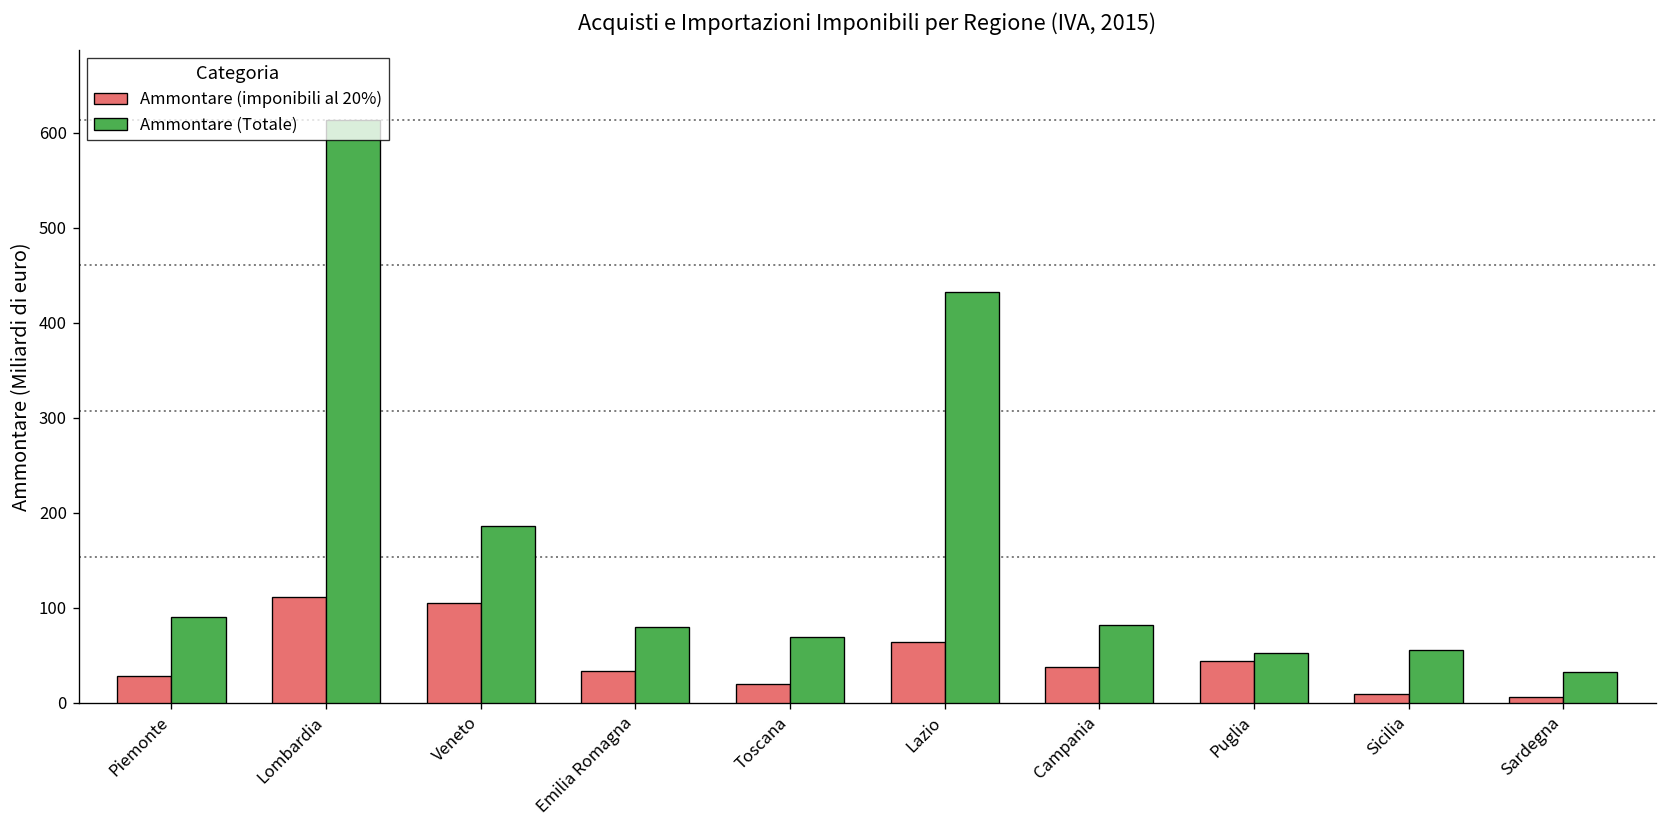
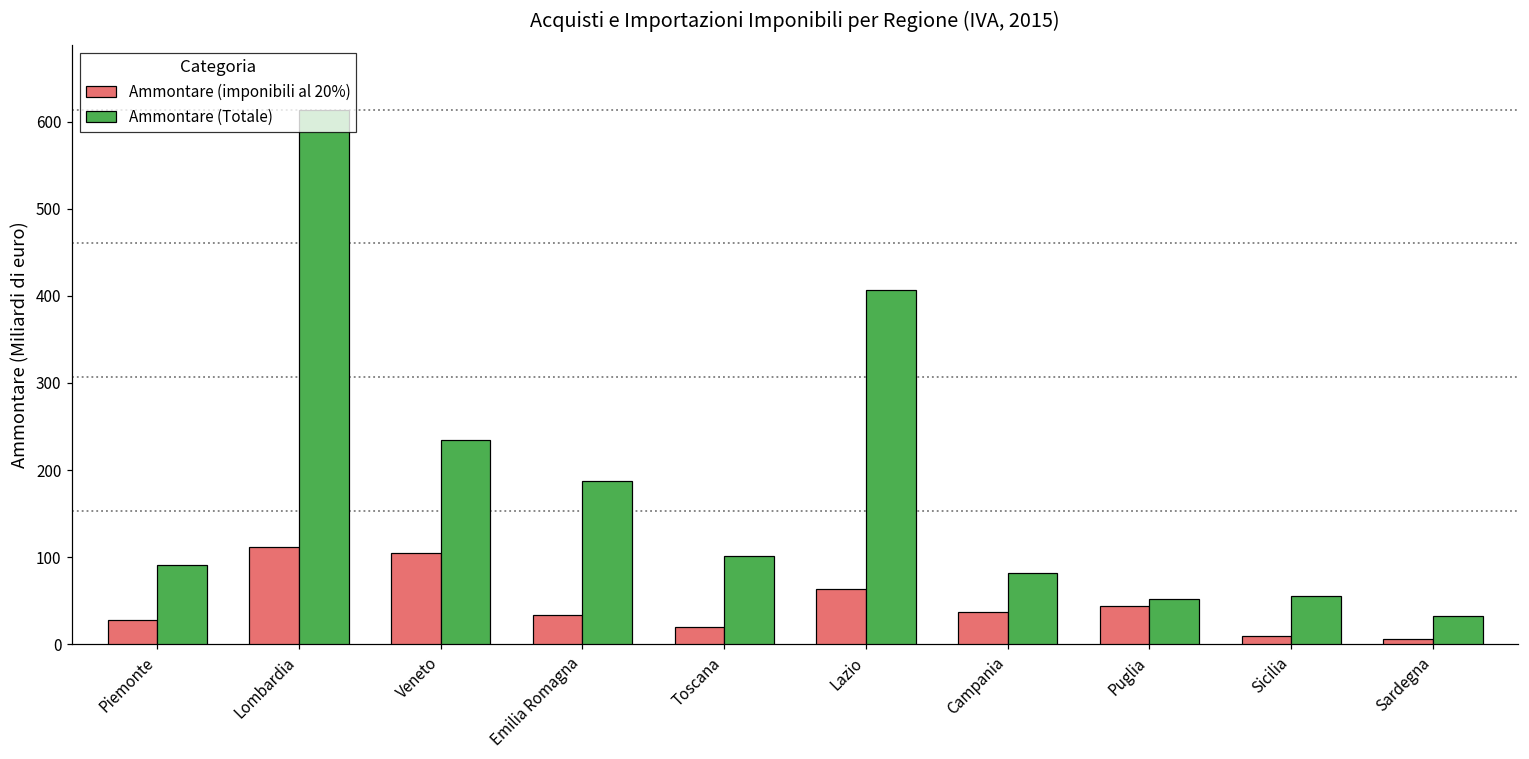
Ammontare (Totale), Veneto: 190 -> 230
Ammontare (Totale), Emilia Romagna: 80 -> 190
Ammontare (Totale), Toscana: 70 -> 100
Ammontare (Totale), Lazio: 430 -> 410
